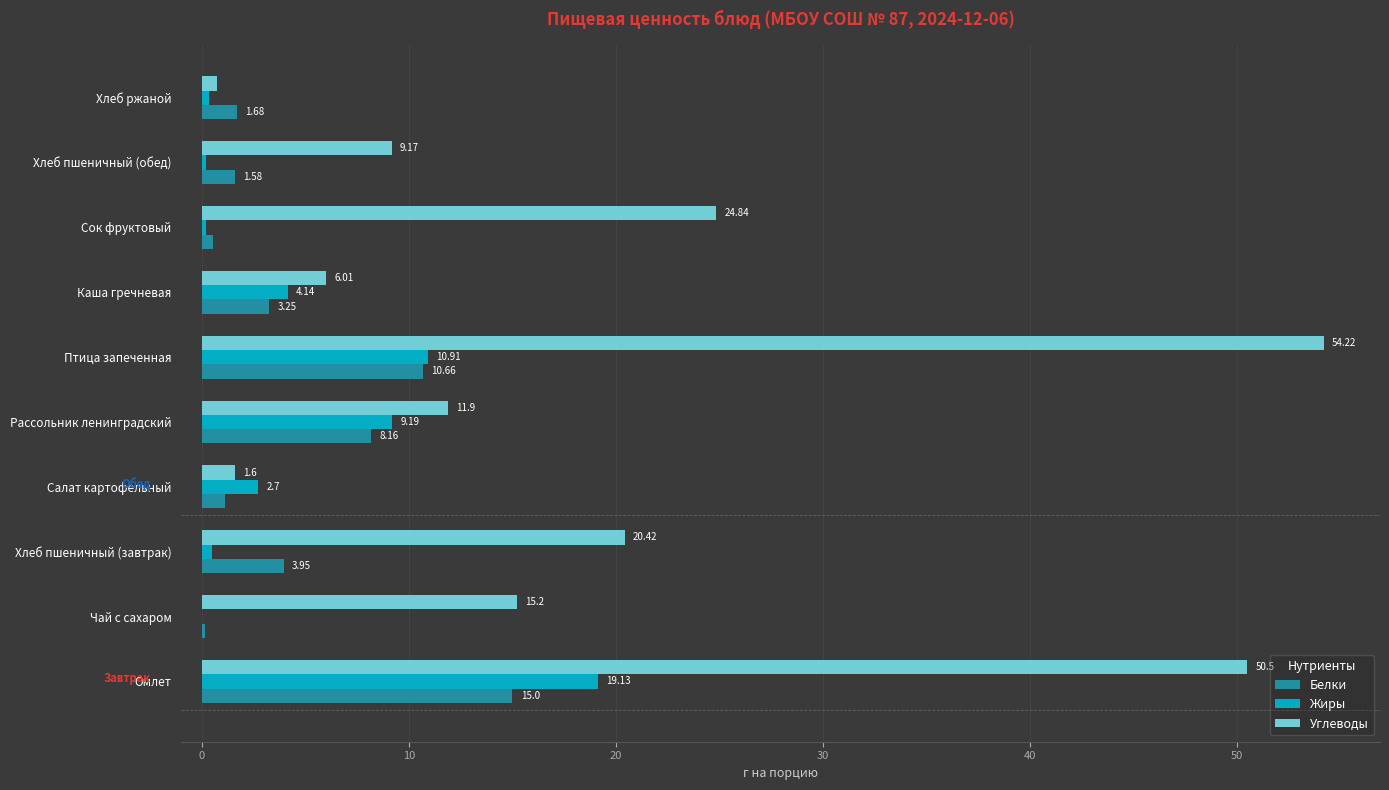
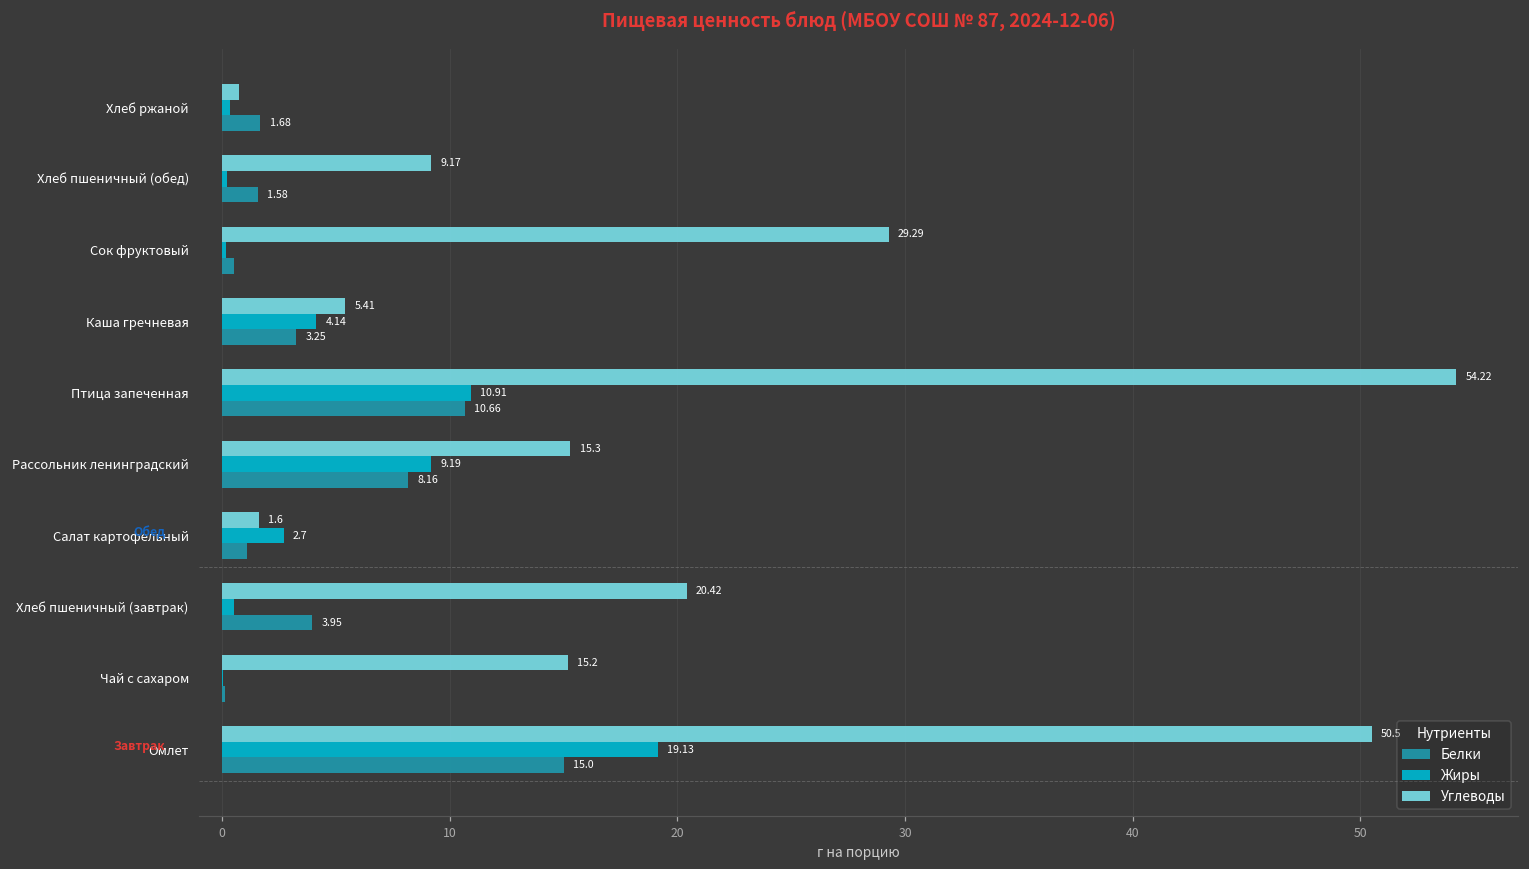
Углеводы, Сок фруктовый: 24.84 -> 29.29
Углеводы, Каша гречневая: 6.01 -> 5.41
Углеводы, Рассольник ленинградский: 11.9 -> 15.3
